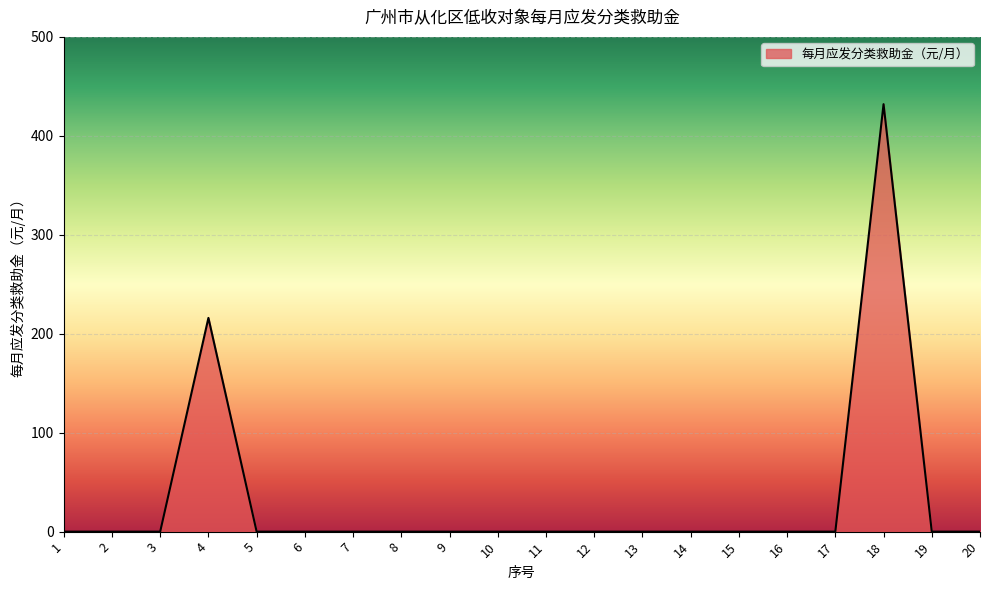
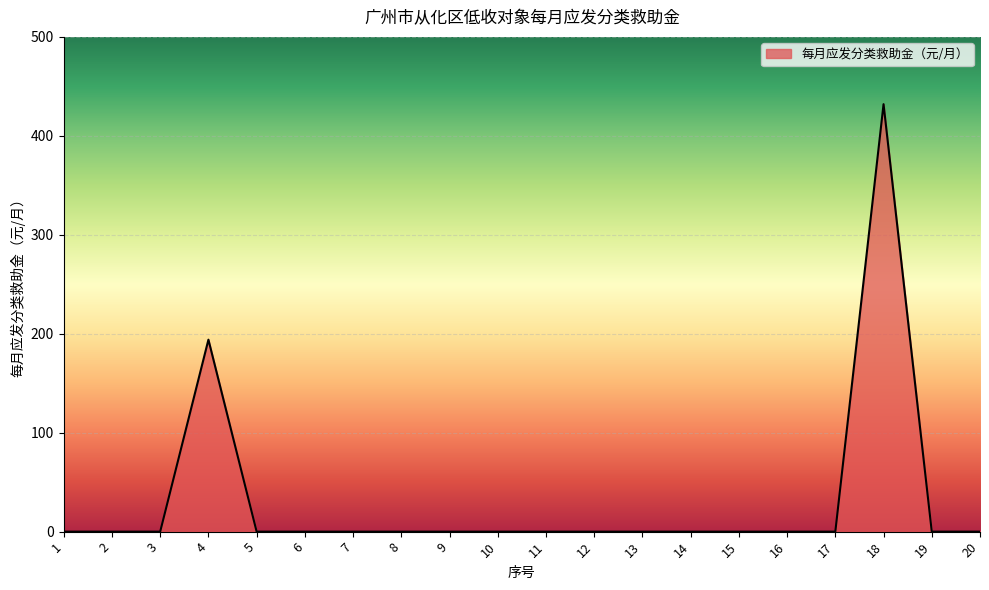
4: 220 -> 190
